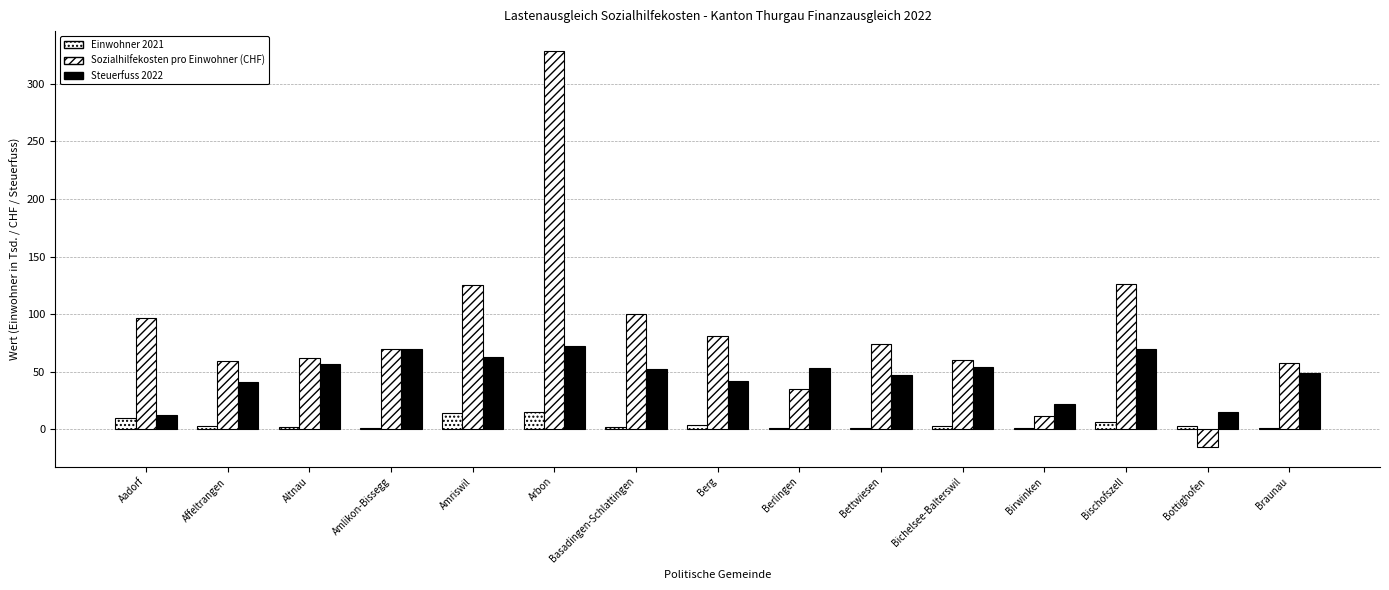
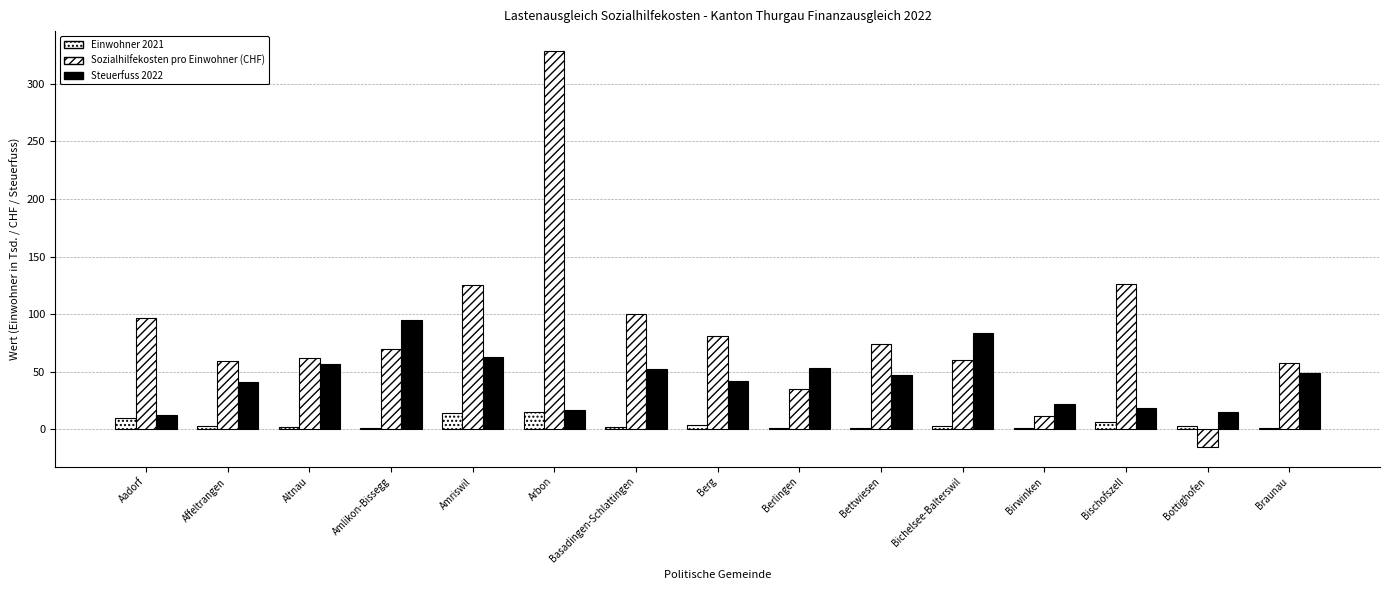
Steuerfuss 2022, Amlikon-Bissegg: 70 -> 95
Steuerfuss 2022, Arbon: 72 -> 17
Steuerfuss 2022, Bichelsee-Balterswil: 54 -> 84
Steuerfuss 2022, Bischofszell: 70 -> 18
